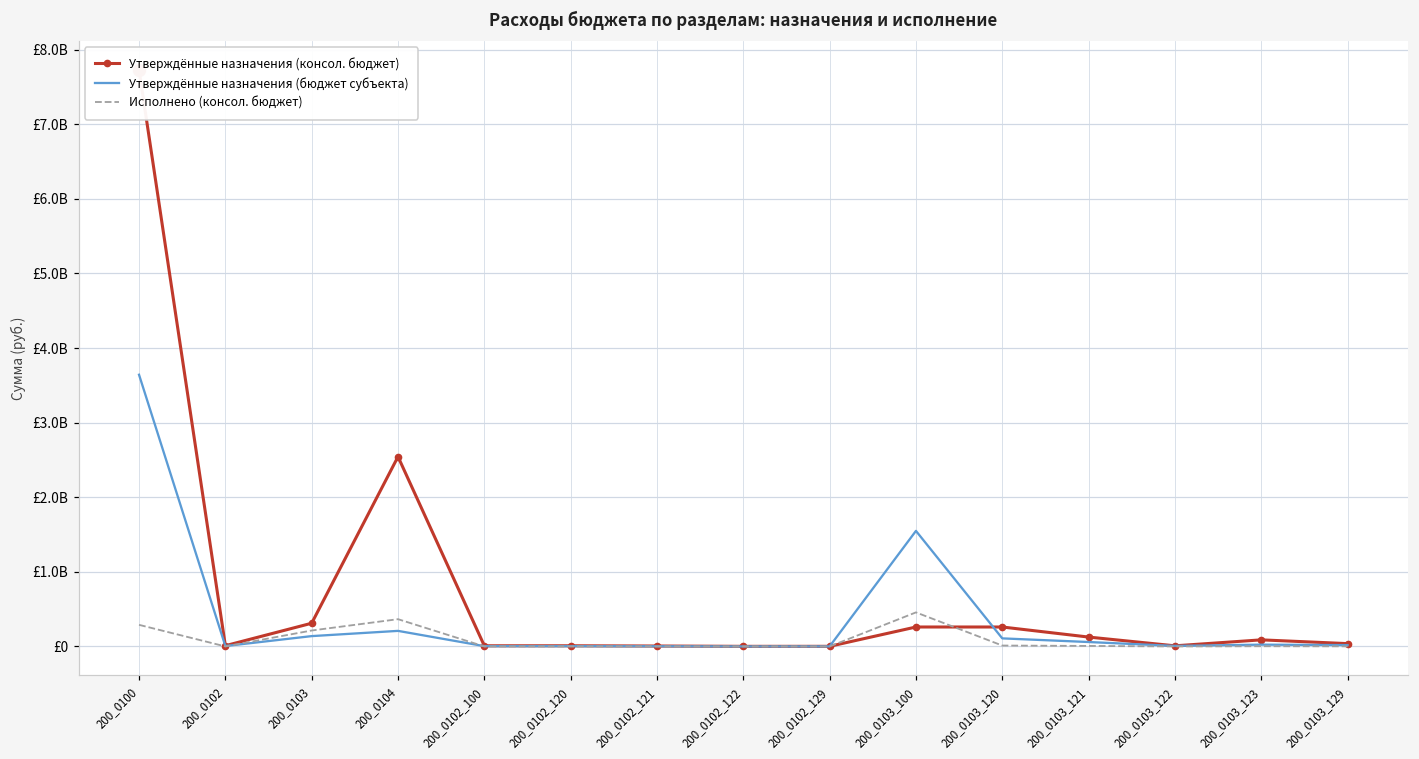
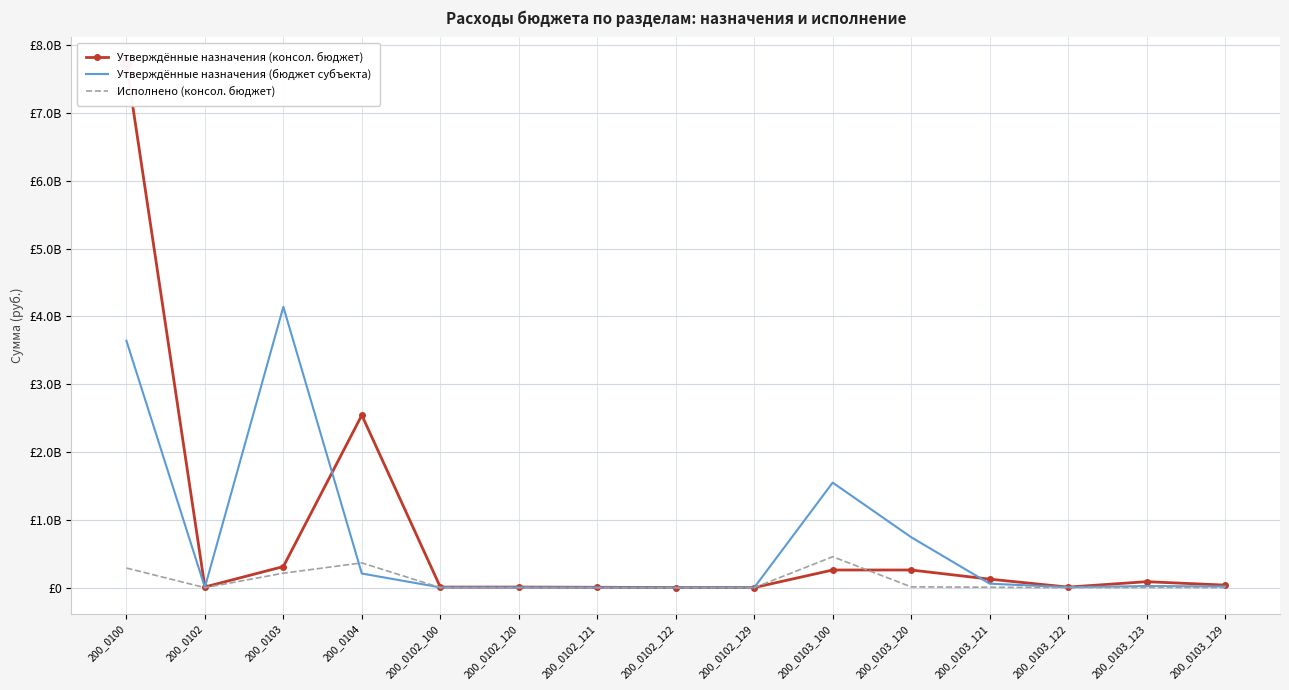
Утверждённые назначения (бюджет субъекта), 200_0103: £100000000 -> £4100000000
Утверждённые назначения (бюджет субъекта), 200_0103_120: £100000000 -> £700000000
